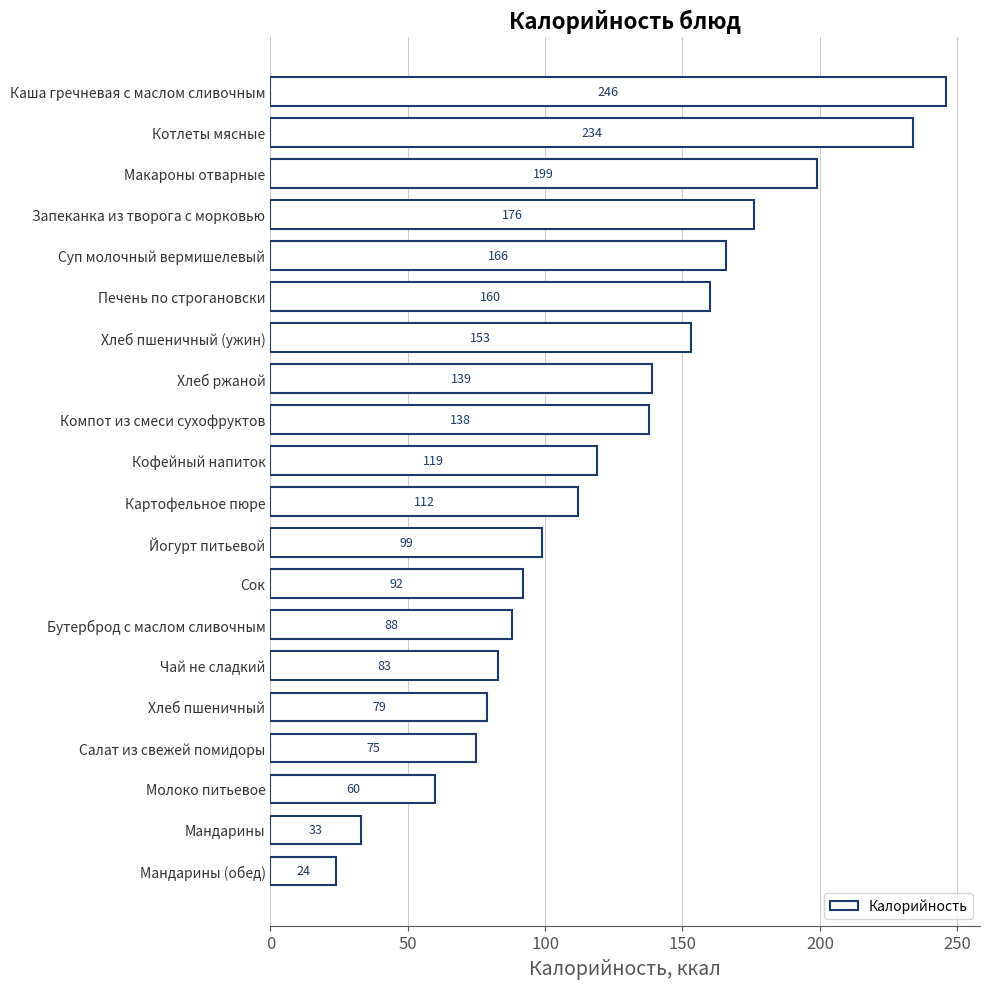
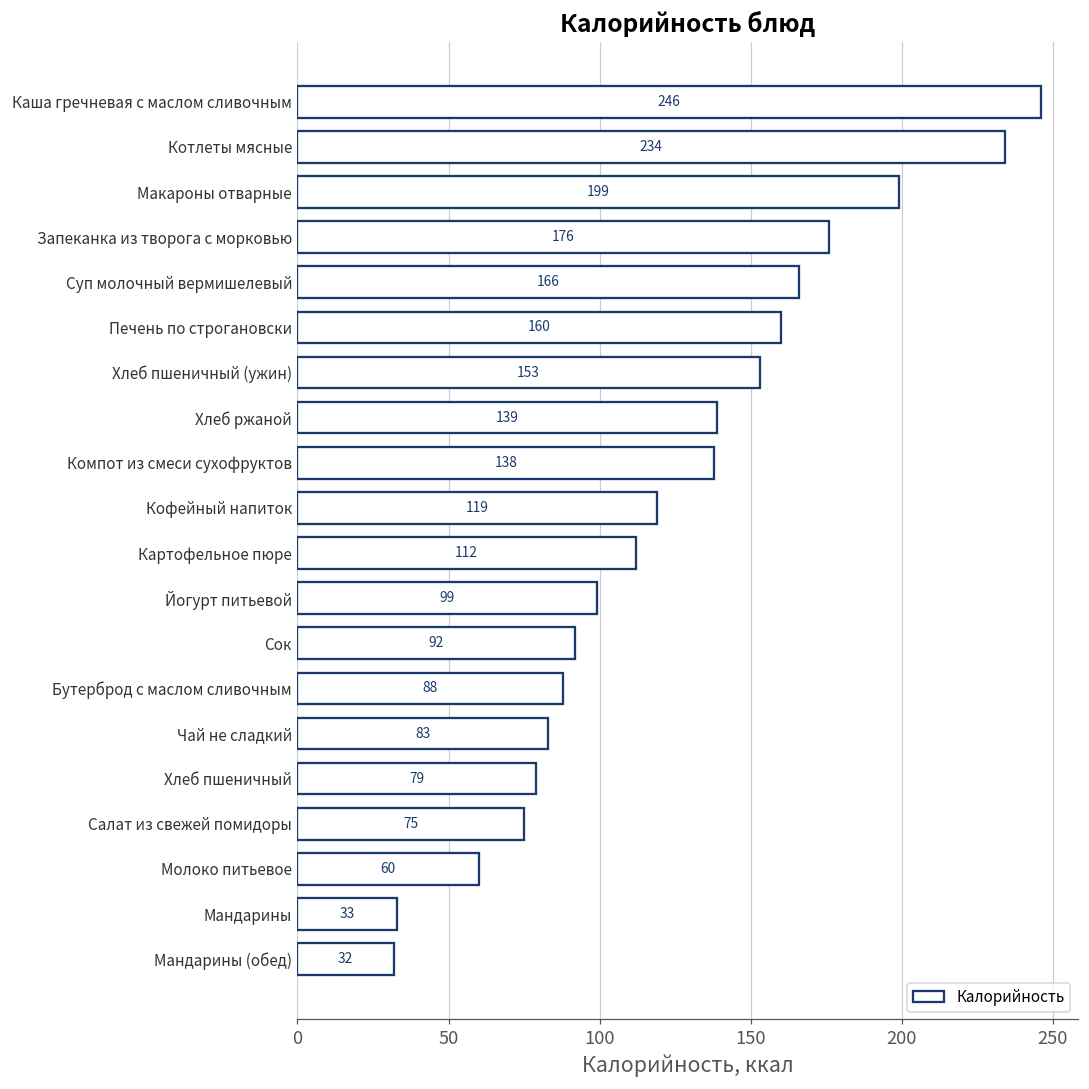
Мандарины (обед): 24 -> 32
